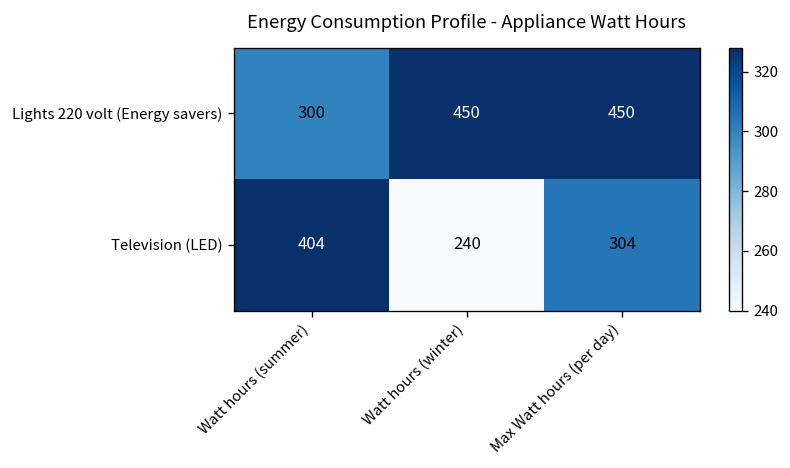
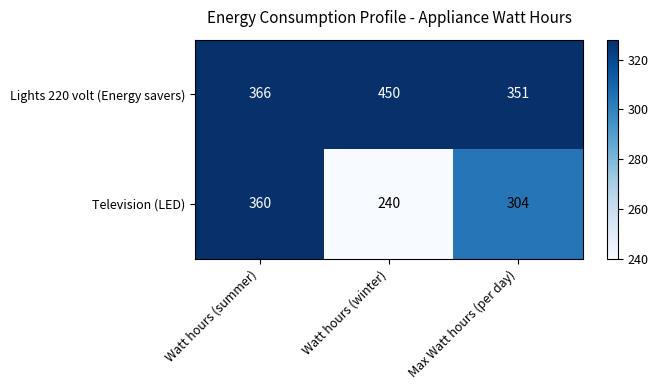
Lights 220 volt (Energy savers), Watt hours (summer): 300 -> 366
Lights 220 volt (Energy savers), Max Watt hours (per day): 450 -> 351
Television (LED), Watt hours (summer): 404 -> 360
